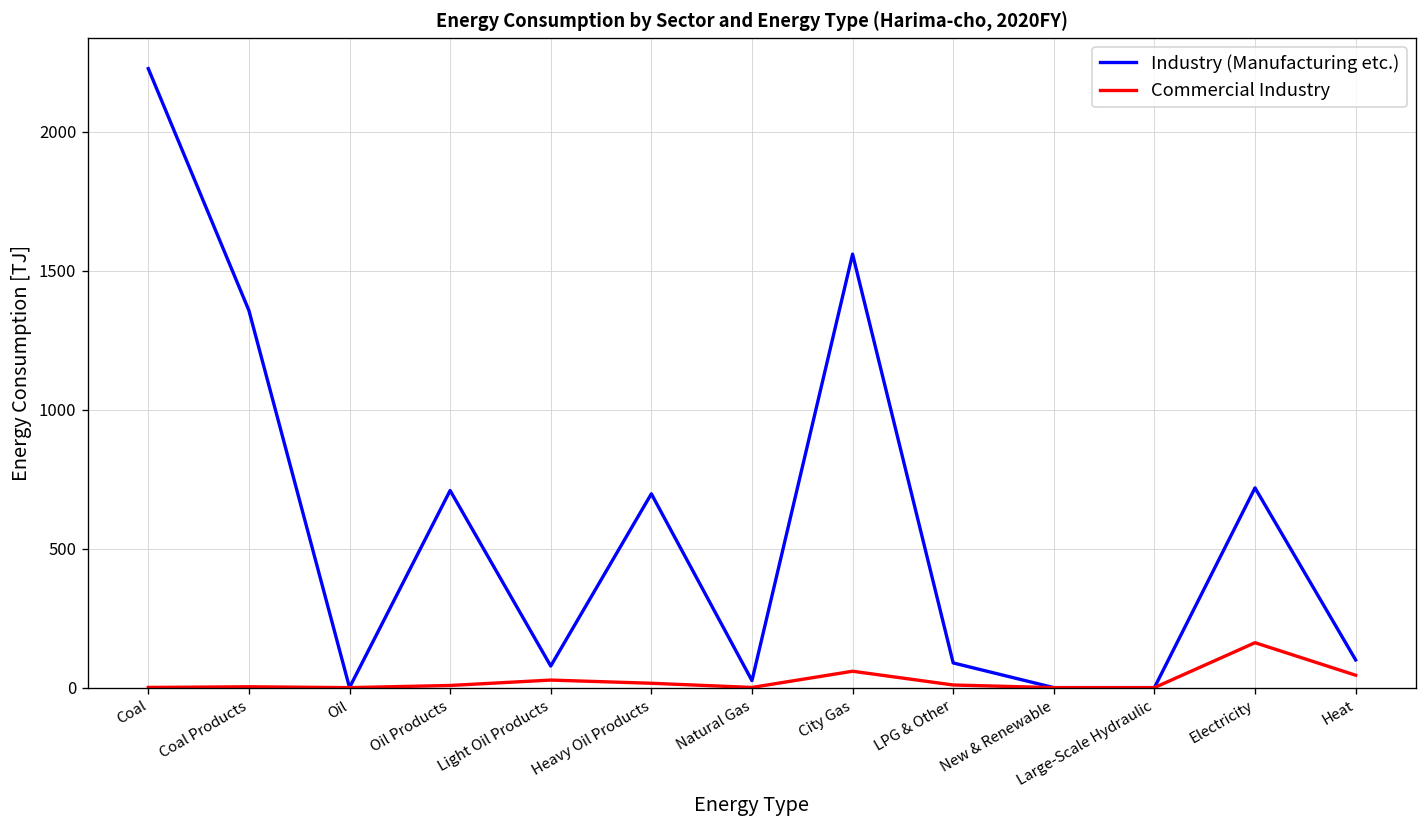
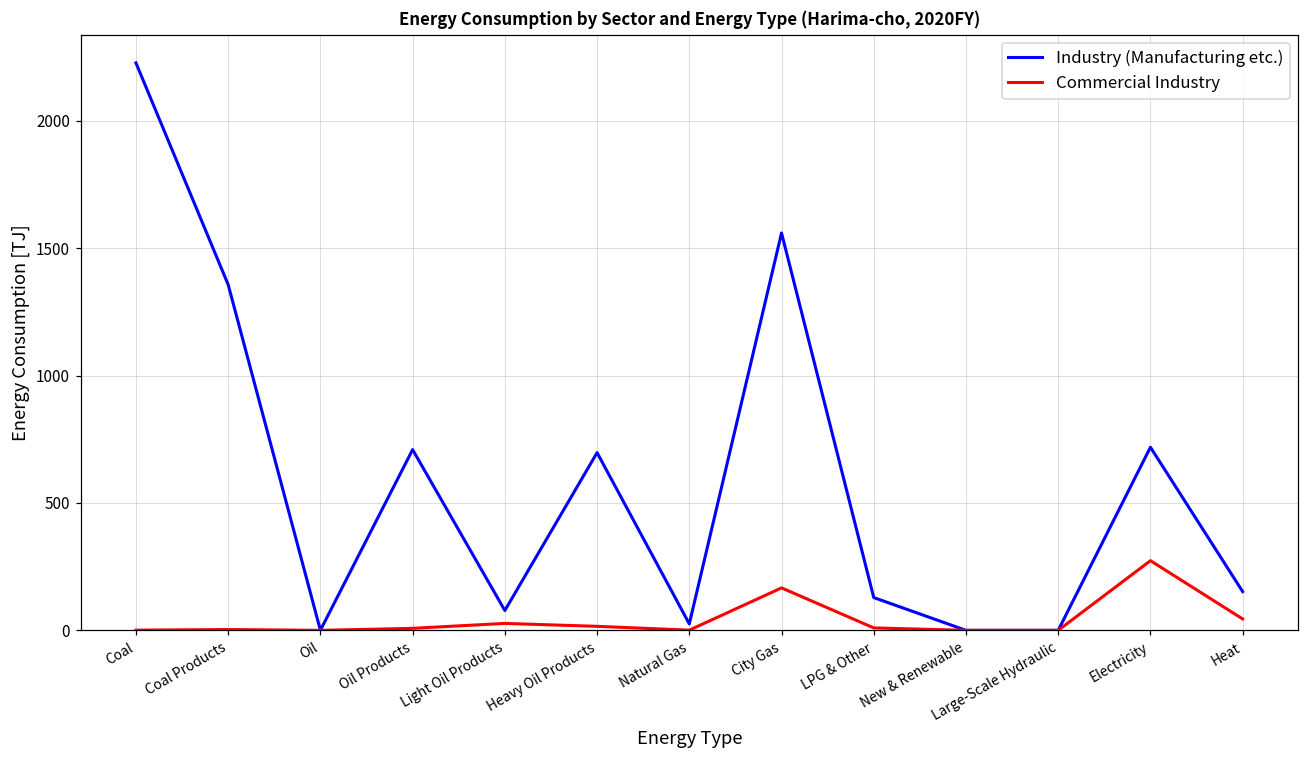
Commercial Industry, City Gas: 60 -> 170
Industry (Manufacturing etc.), LPG & Other: 90 -> 130
Commercial Industry, Electricity: 160 -> 270
Industry (Manufacturing etc.), Heat: 100 -> 150
